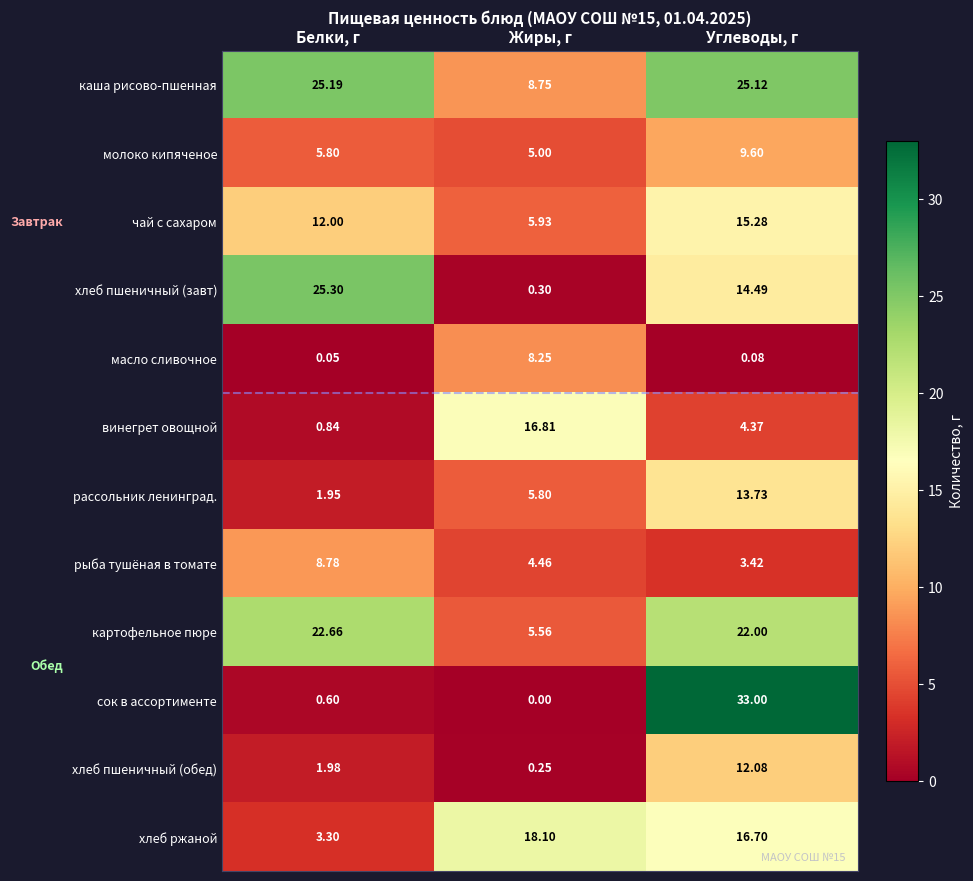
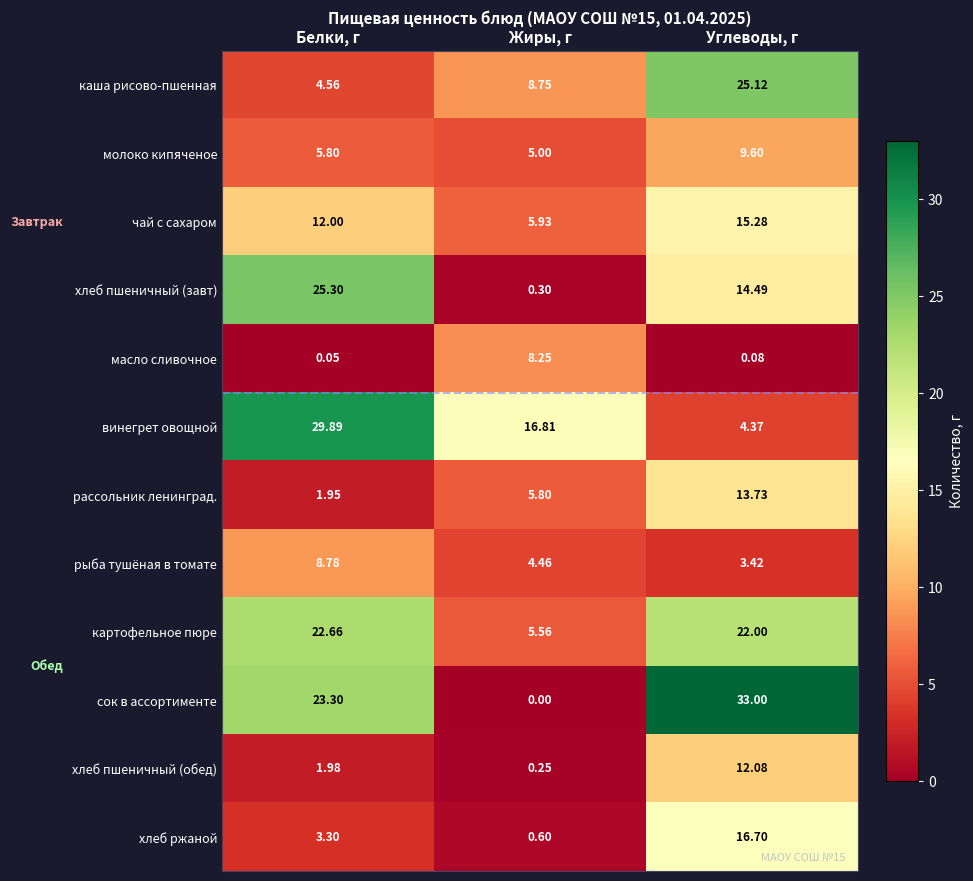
каша рисово-пшенная, Белки, г: 25.19 -> 4.56
винегрет овощной, Белки, г: 0.84 -> 29.89
сок в ассортименте, Белки, г: 0.60 -> 23.30
хлеб ржаной, Жиры, г: 18.10 -> 0.60
